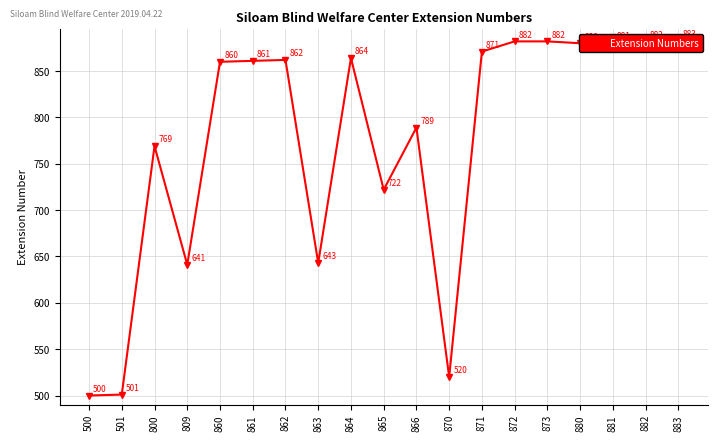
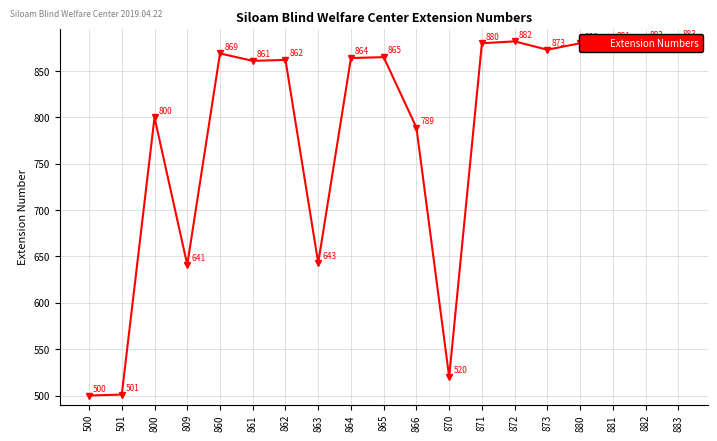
800: 769 -> 800
860: 860 -> 869
865: 722 -> 865
871: 871 -> 880
873: 882 -> 873
